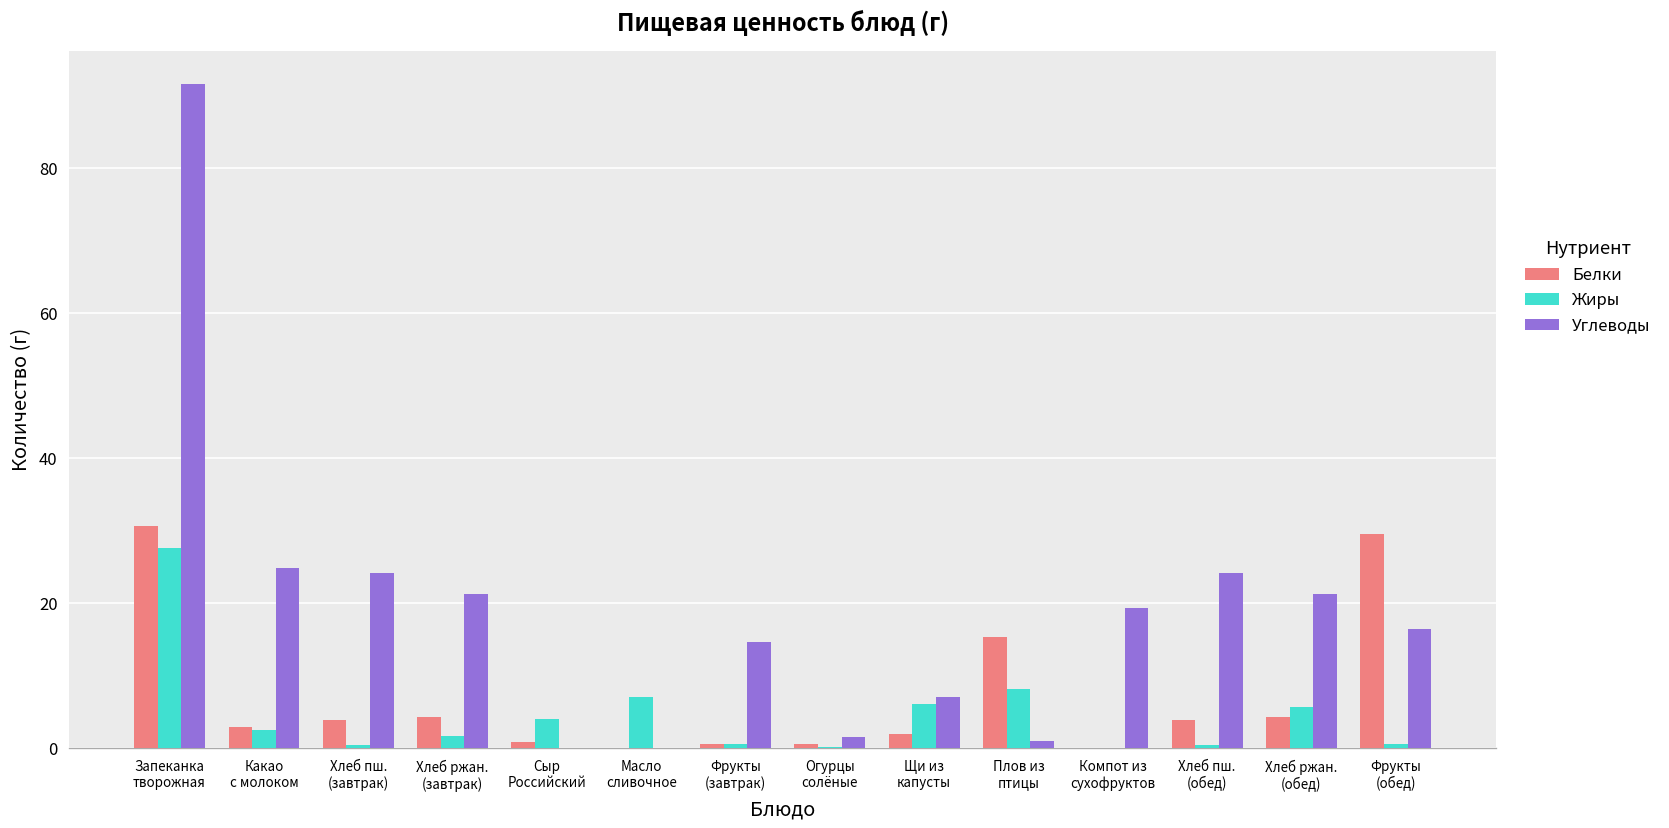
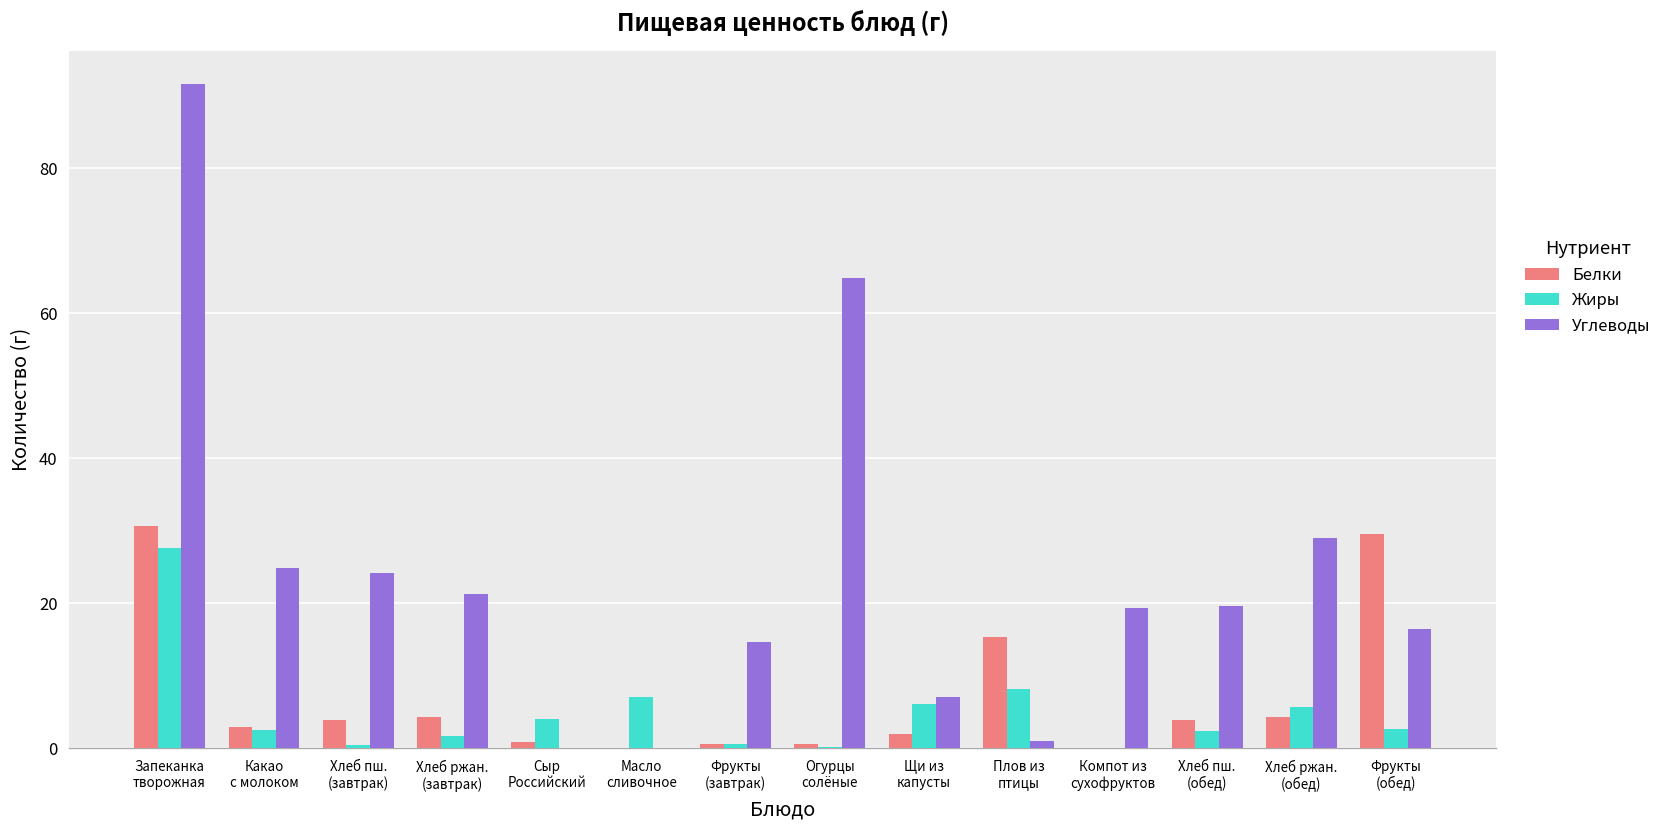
Углеводы, Огурцы солёные: 2 -> 65
Жиры, Хлеб пш. (обед): 1 -> 2
Углеводы, Хлеб пш. (обед): 24 -> 20
Углеводы, Хлеб ржан. (обед): 21 -> 29
Жиры, Фрукты (обед): 1 -> 3
